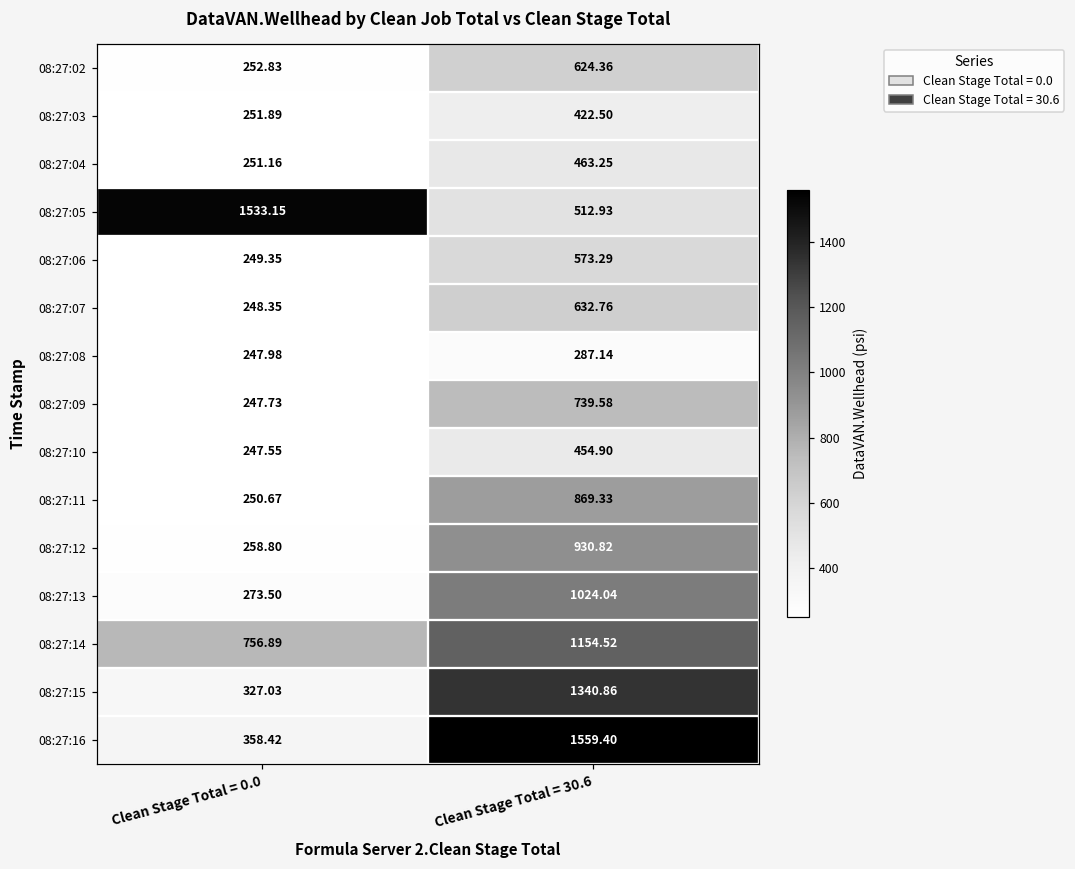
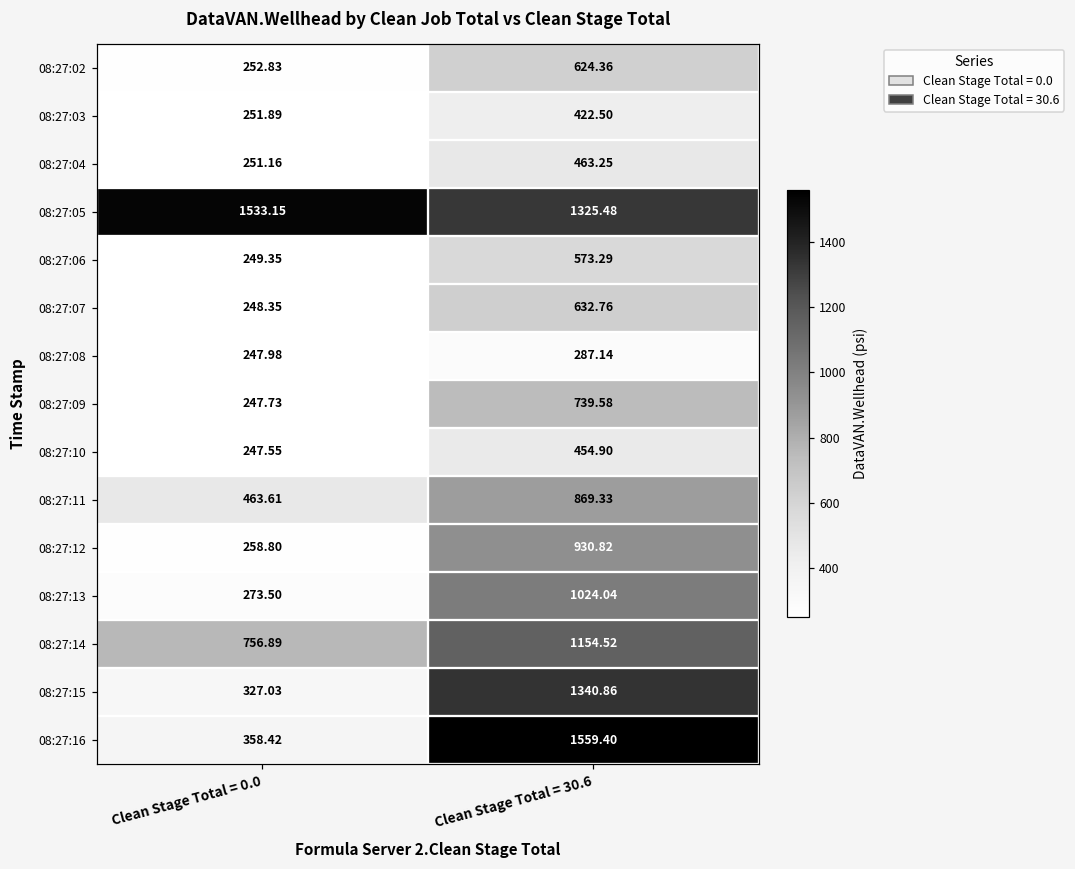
08:27:05, Clean Stage Total = 30.6: 512.93 -> 1325.48
08:27:11, Clean Stage Total = 0.0: 250.67 -> 463.61
